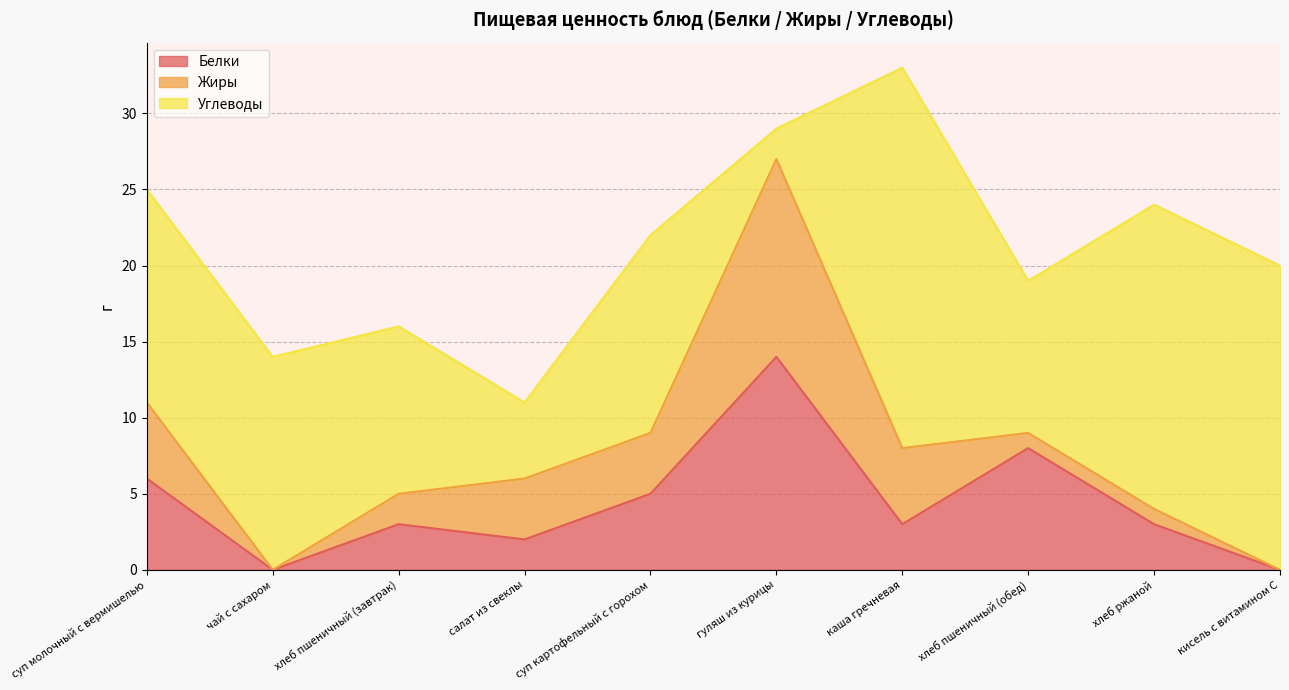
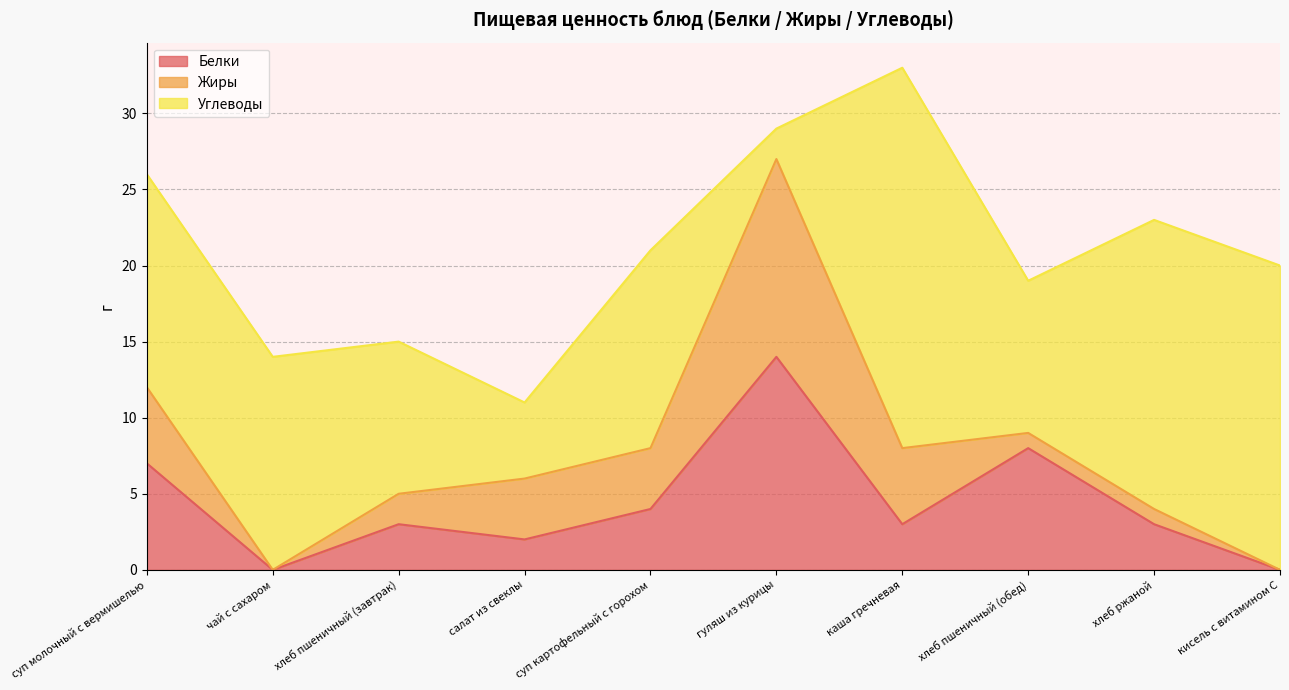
Белки, суп молочный с вермишелью: 6 -> 7
Углеводы, хлеб пшеничный (завтрак): 11 -> 10
Белки, суп картофельный с горохом: 5 -> 4
Углеводы, хлеб ржаной: 20 -> 19
